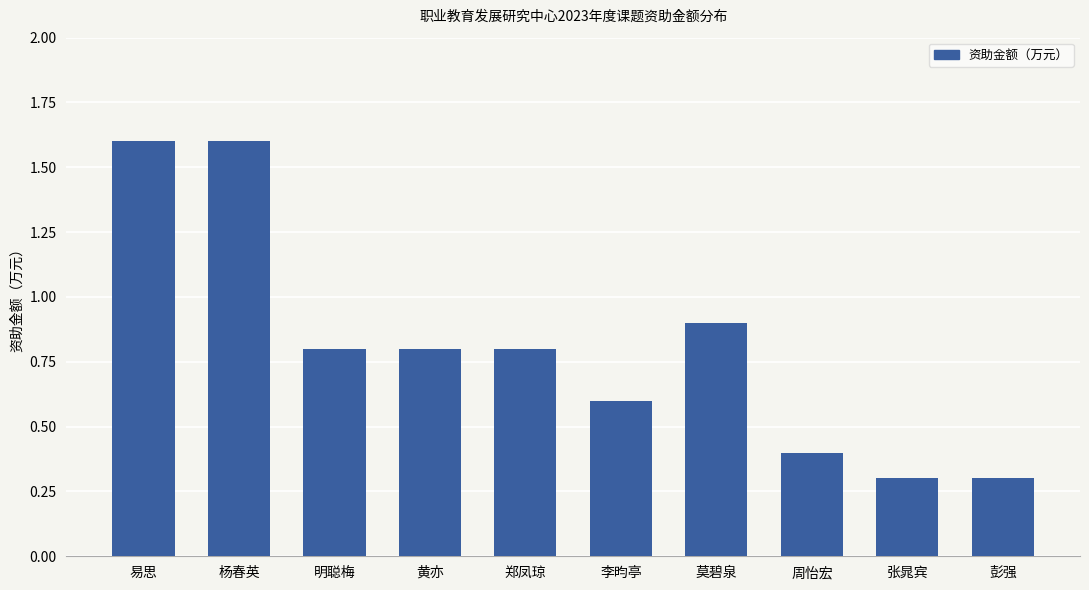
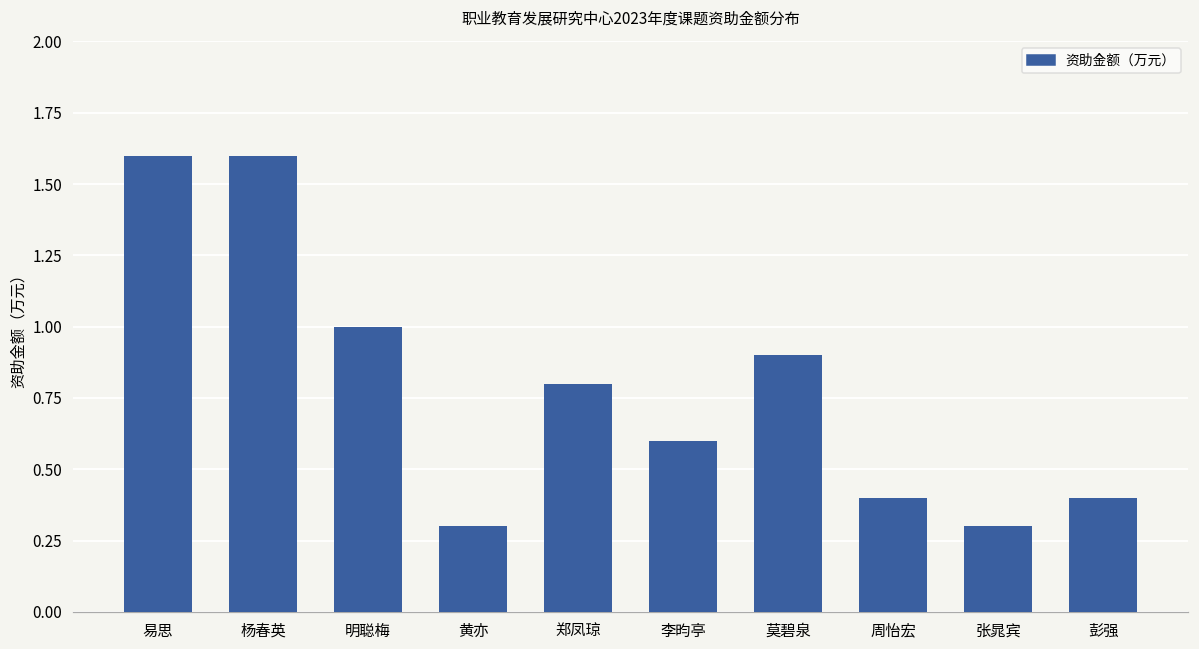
明聪梅: 0.8 -> 1.0
黄亦: 0.8 -> 0.3
彭强: 0.3 -> 0.4
